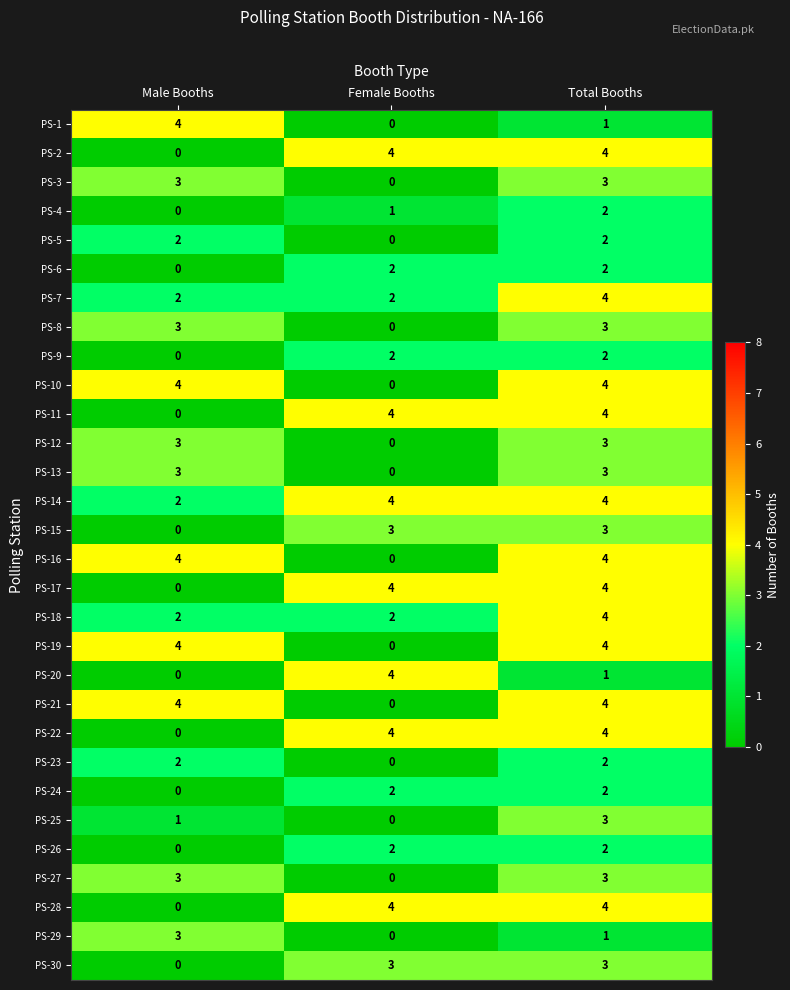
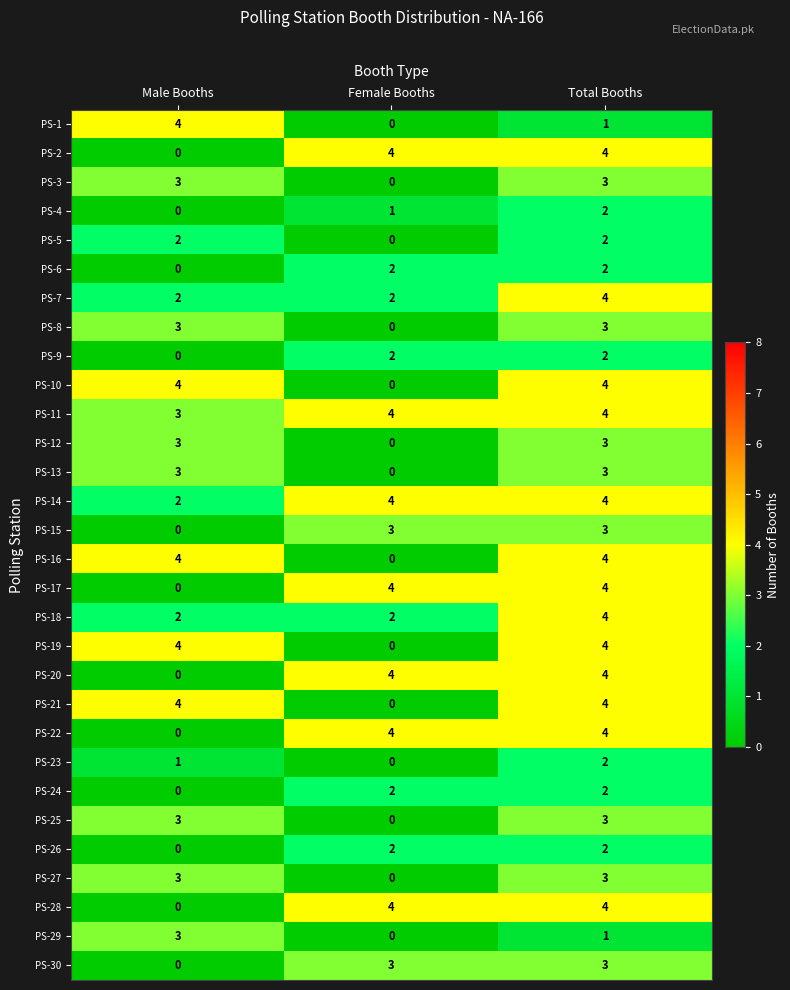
PS-11, Male Booths: 0 -> 3
PS-20, Total Booths: 1 -> 4
PS-23, Male Booths: 2 -> 1
PS-25, Male Booths: 1 -> 3
